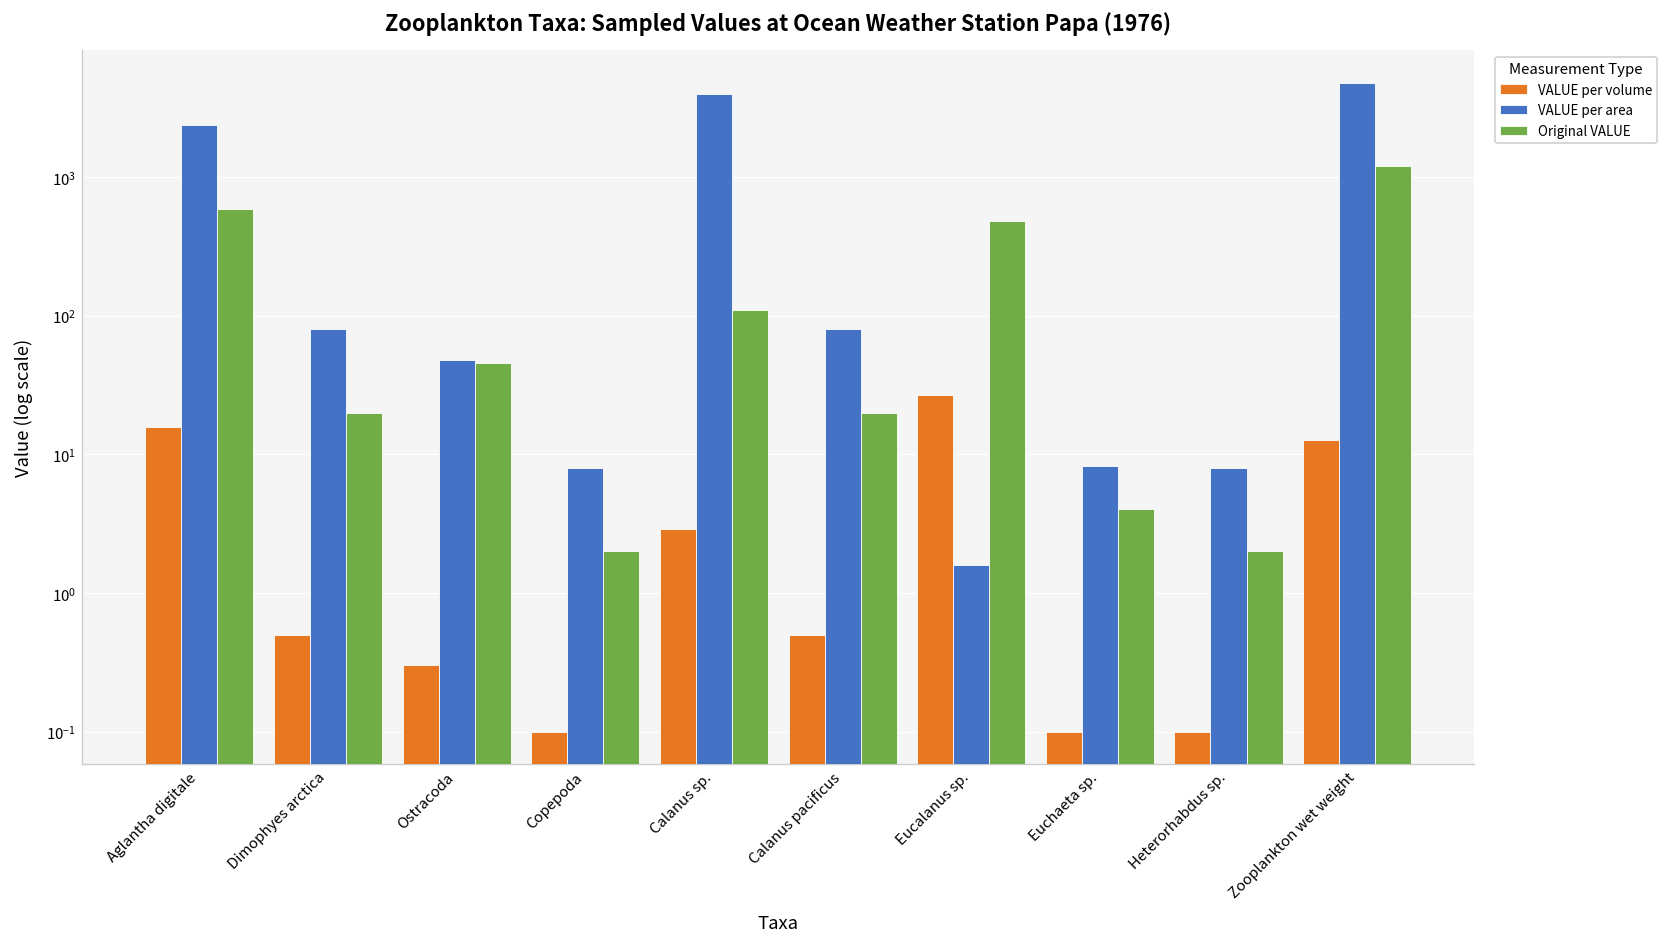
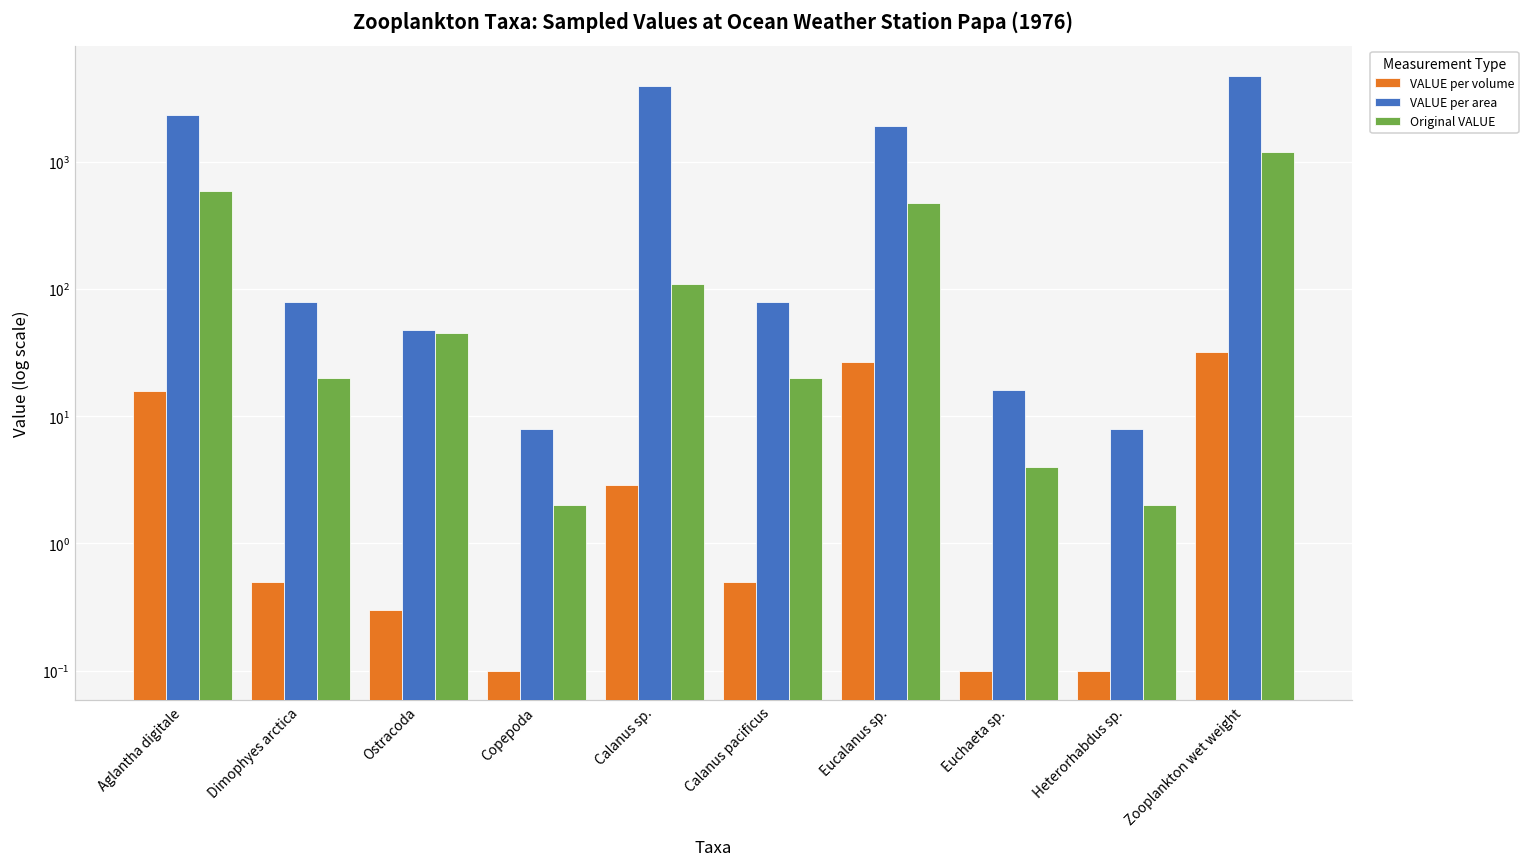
VALUE per area, Eucalanus sp.: 1.6 -> 1900
VALUE per area, Euchaeta sp.: 8 -> 16
VALUE per volume, Zooplankton wet weight: 13 -> 32
